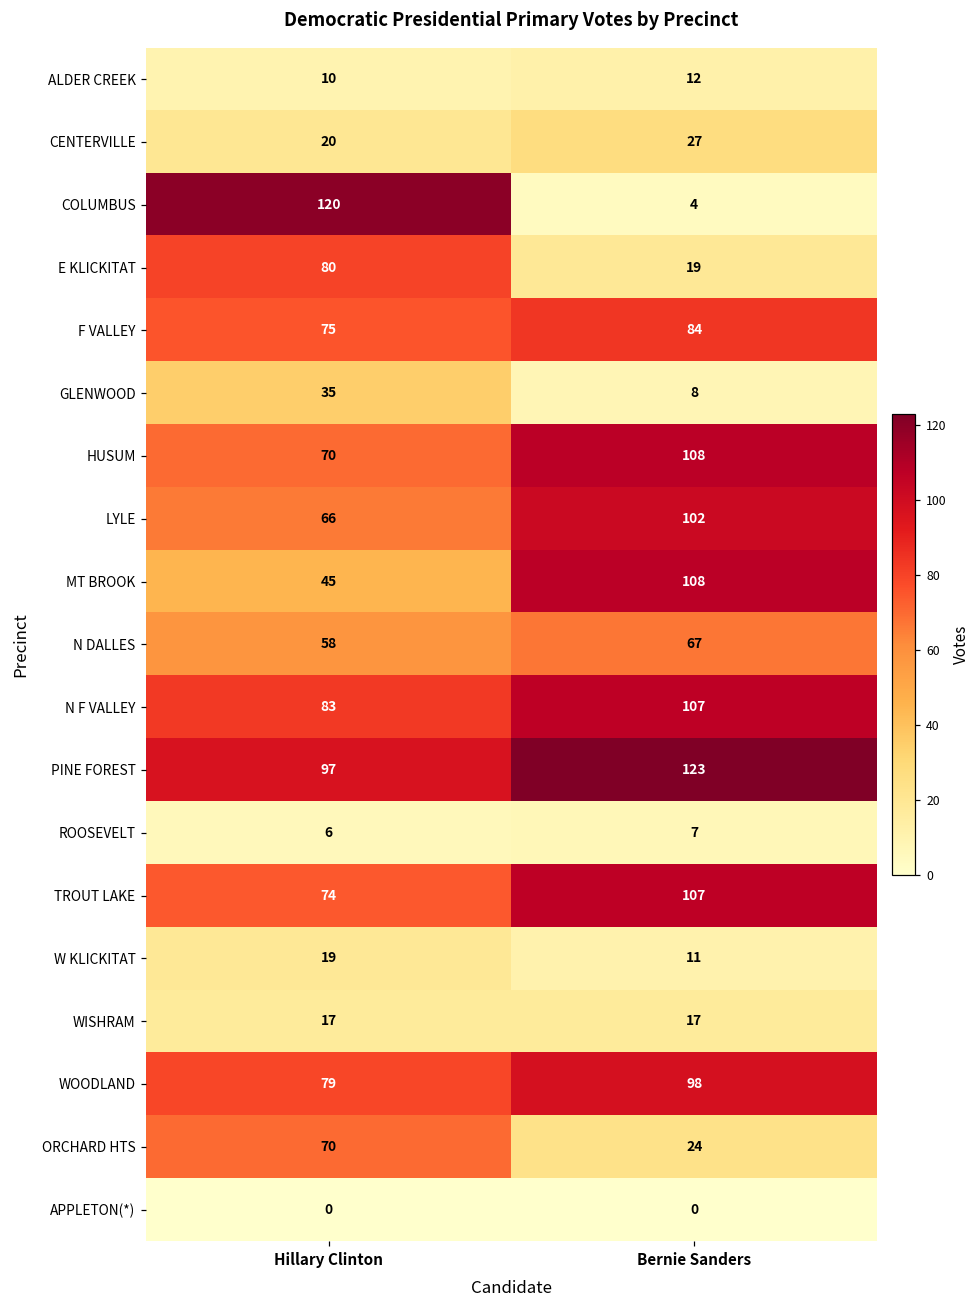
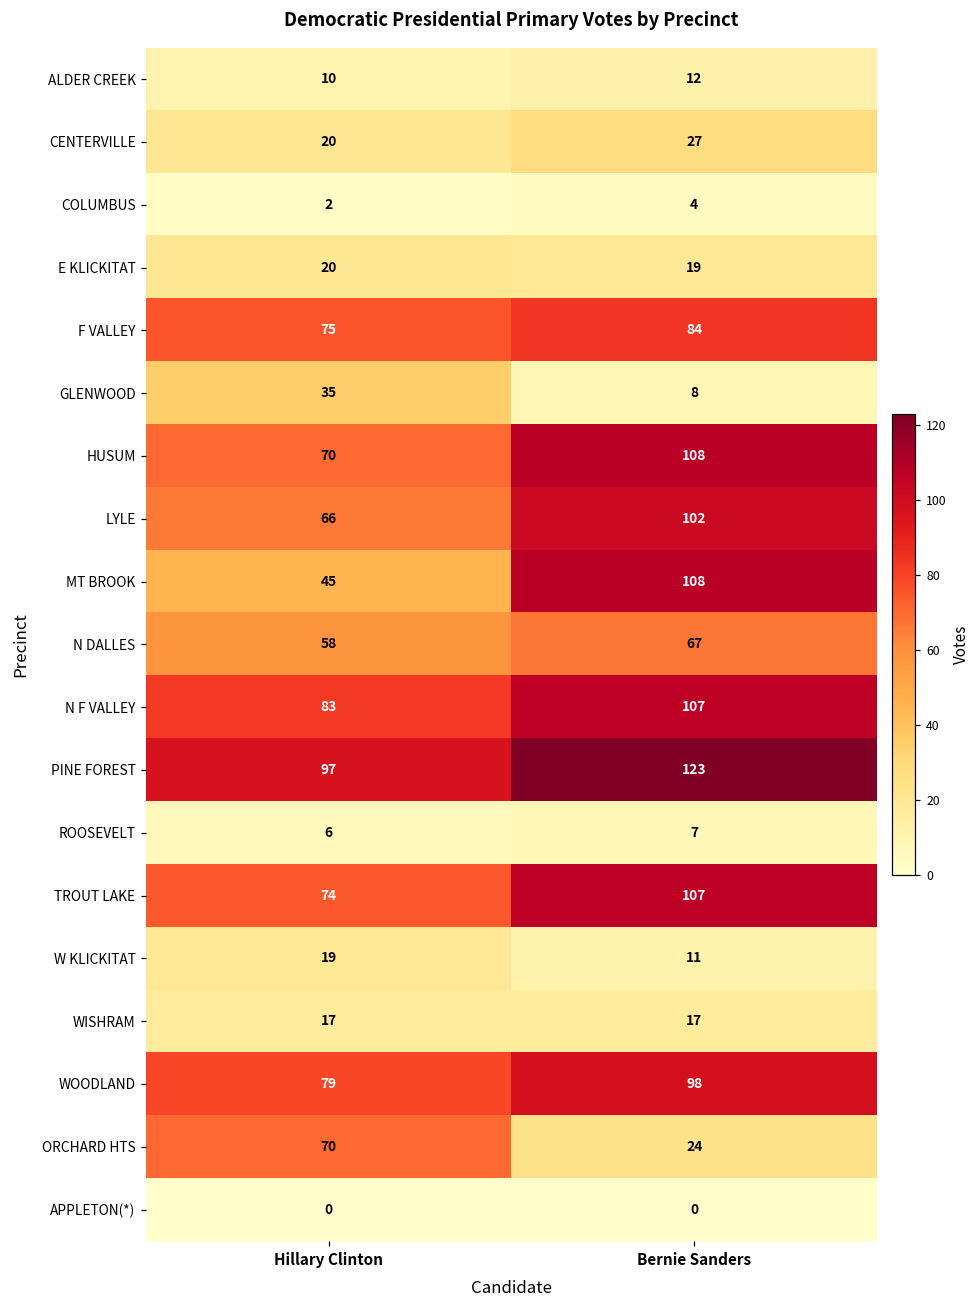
COLUMBUS, Hillary Clinton: 120 -> 2
E KLICKITAT, Hillary Clinton: 80 -> 20
